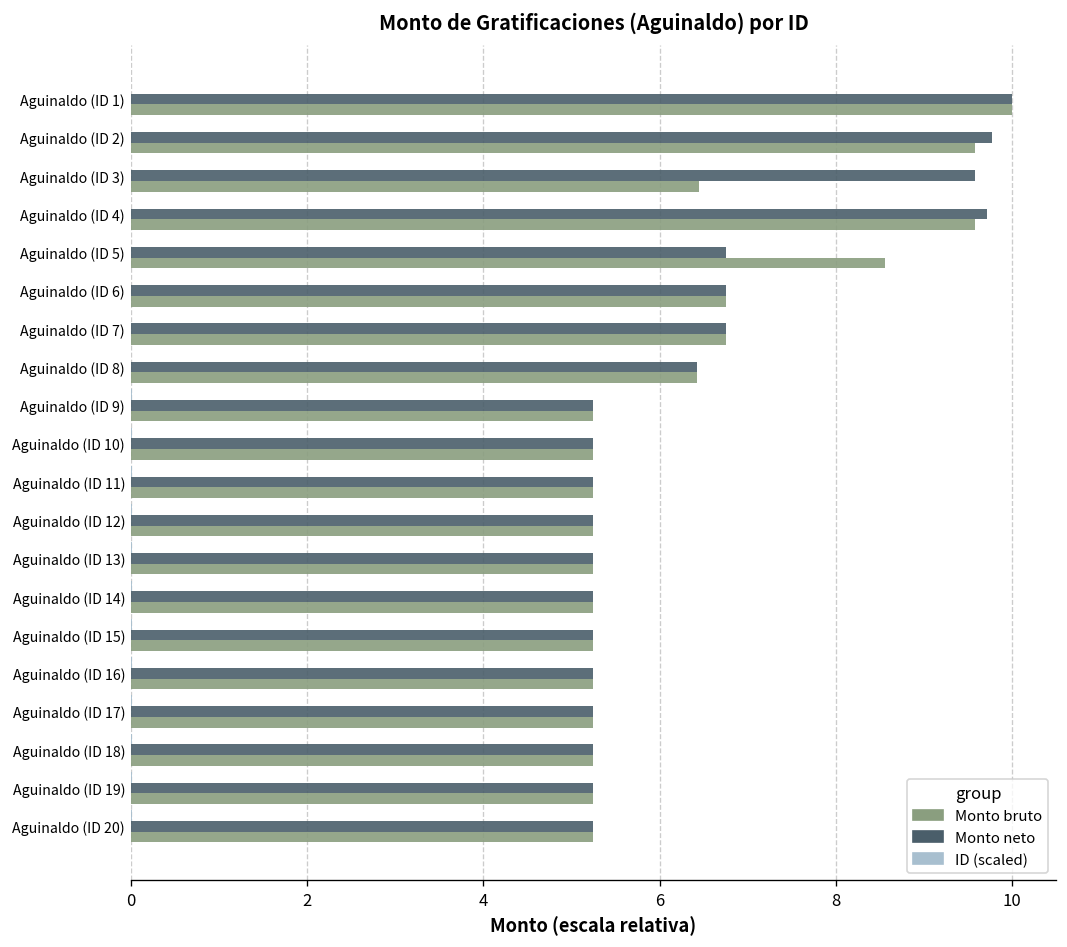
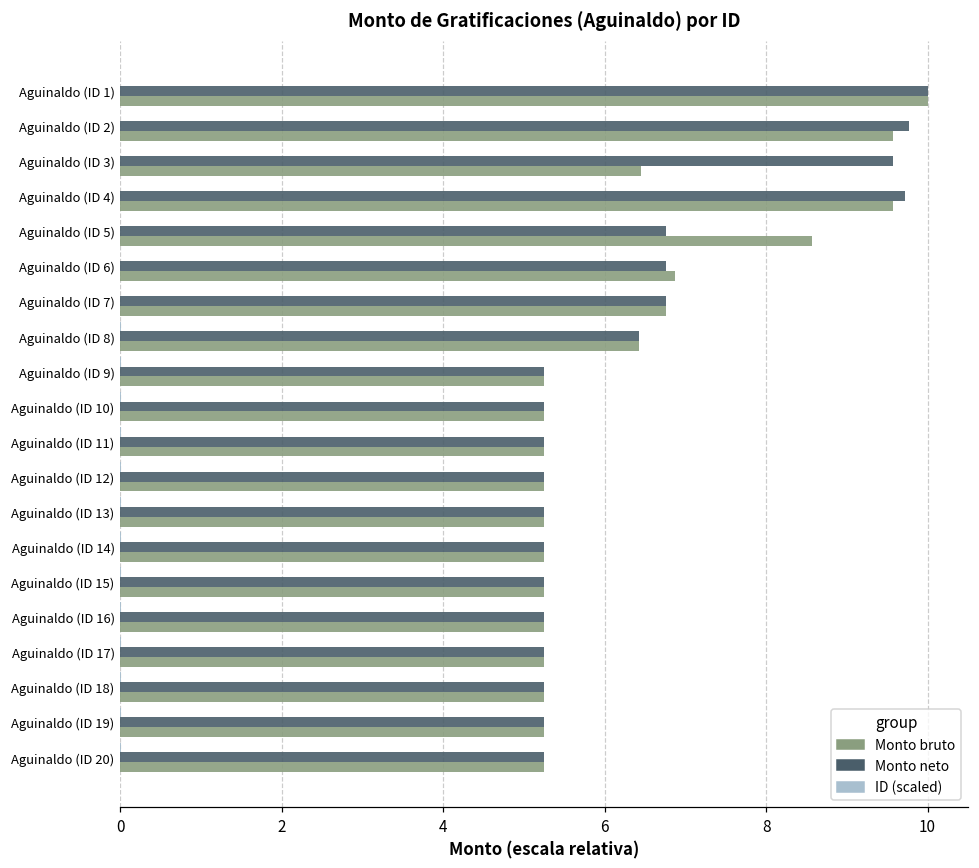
Monto bruto, Aguinaldo (ID 6): 6.8 -> 6.9
